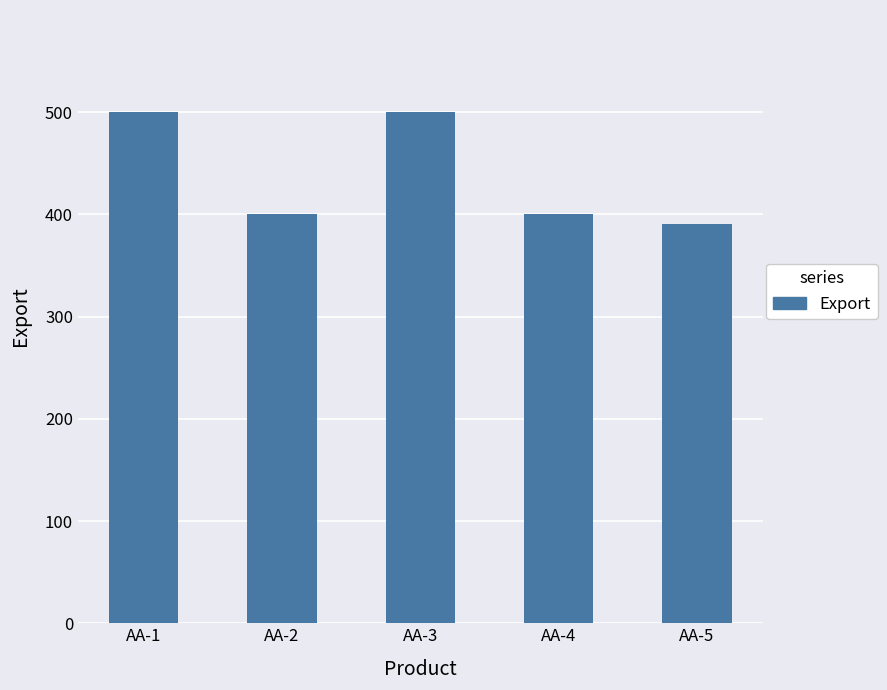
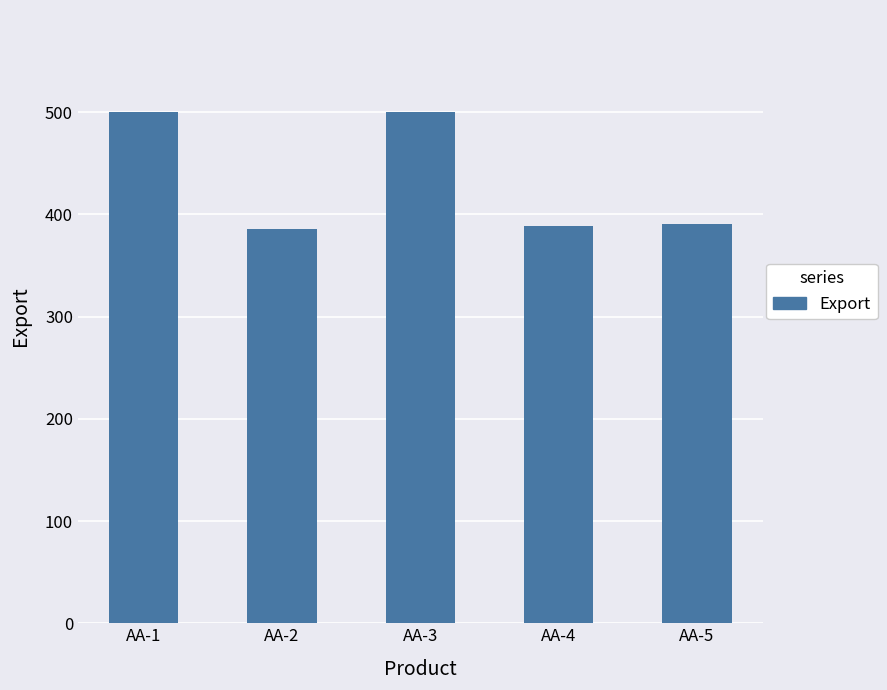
AA-2: 400 -> 386
AA-4: 400 -> 389
